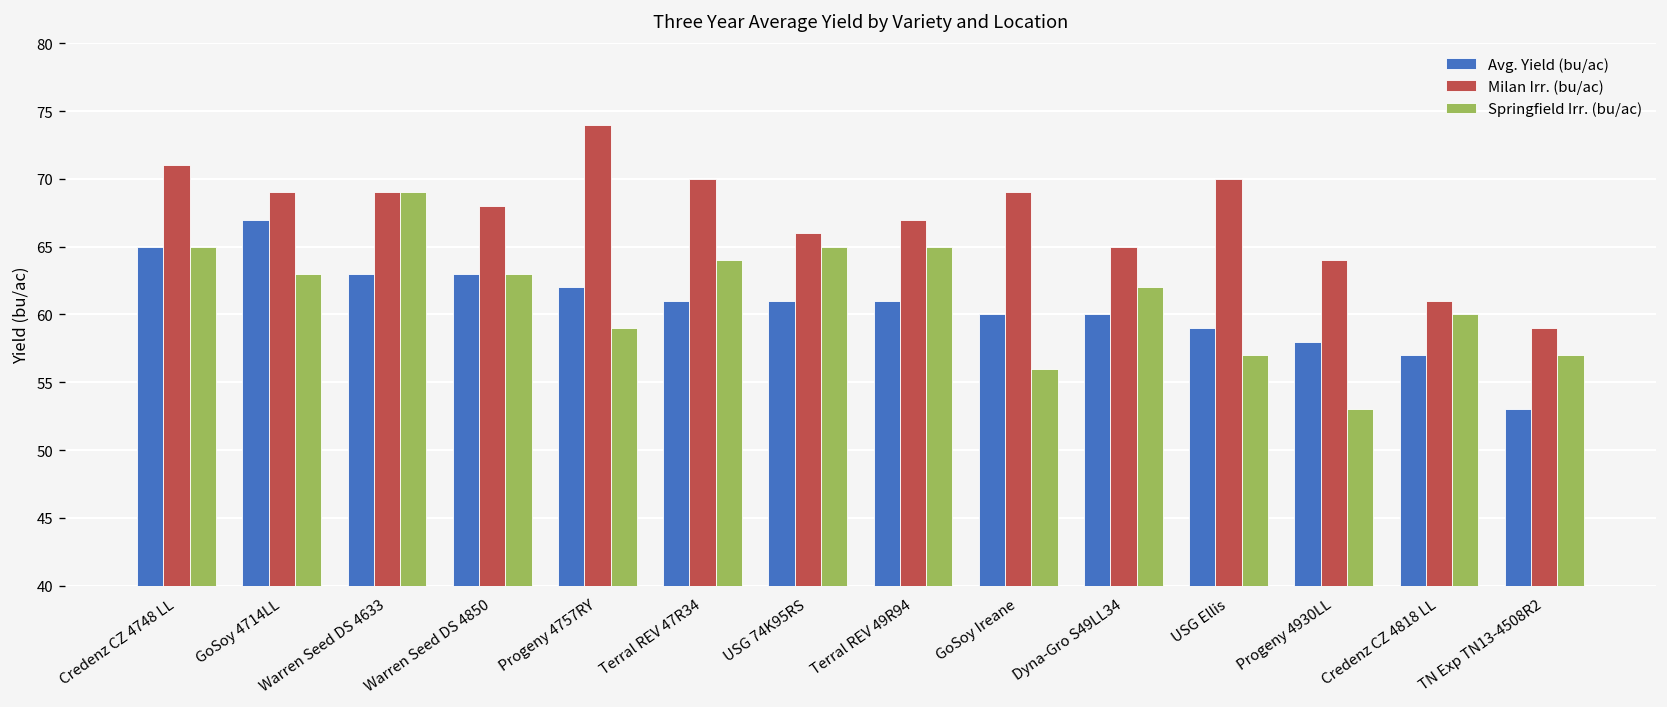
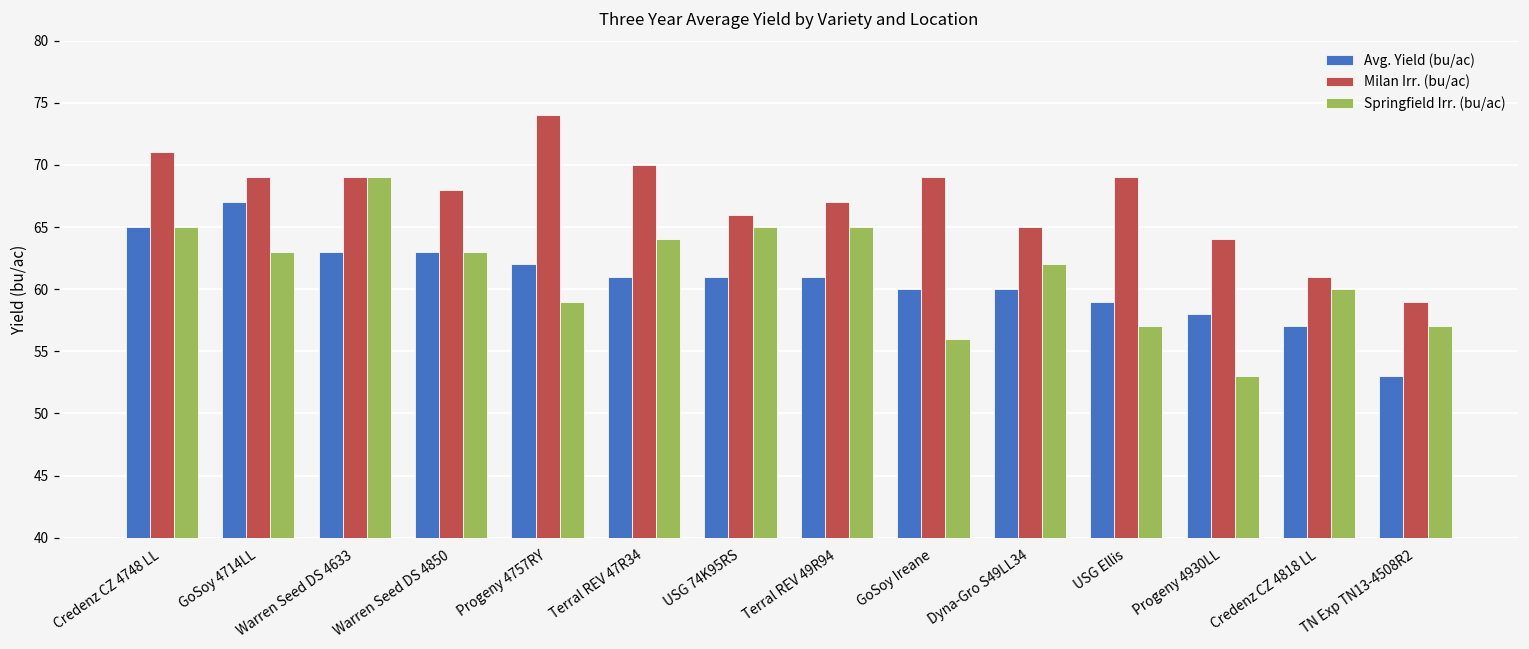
Milan Irr. (bu/ac), USG Ellis: 70 -> 69
